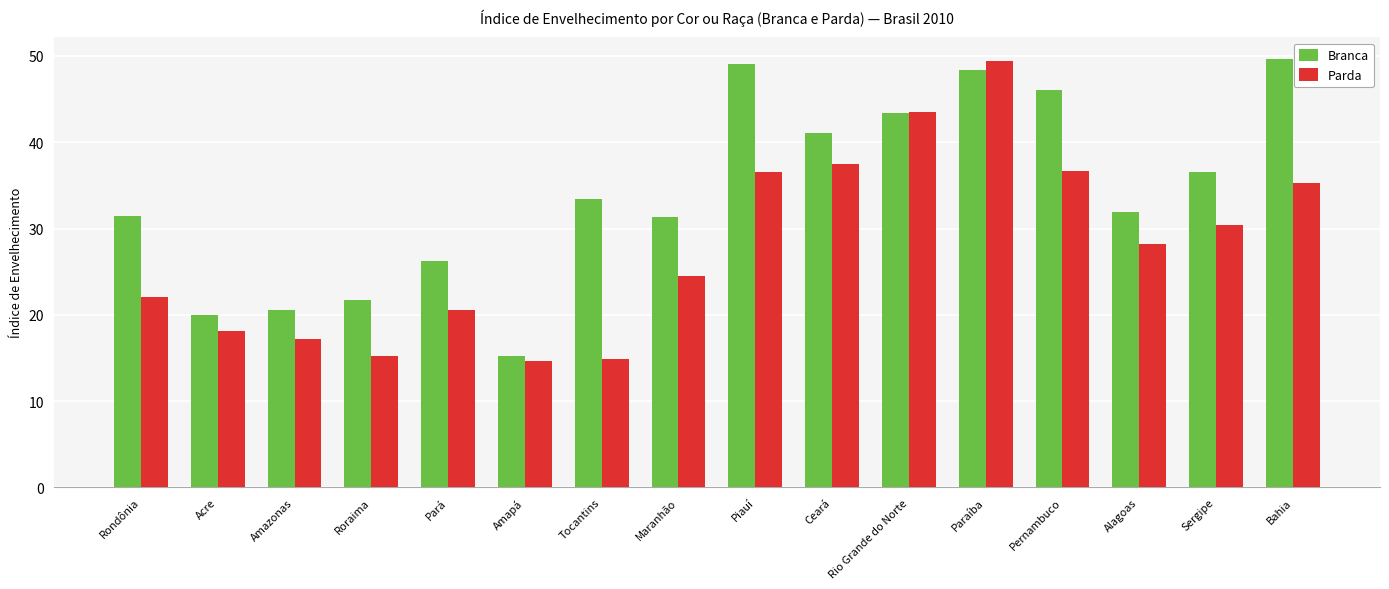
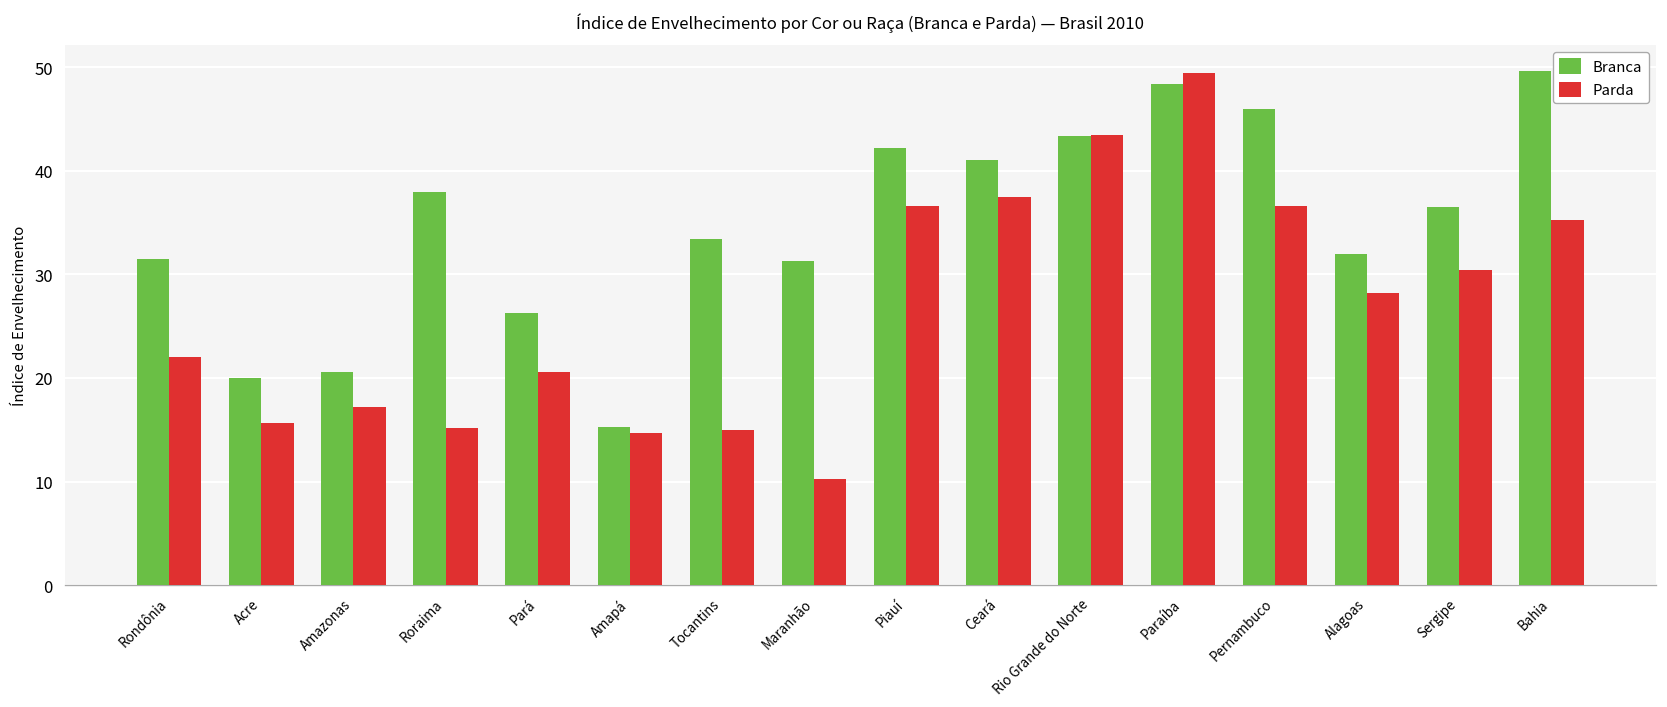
Parda, Acre: 18 -> 16
Branca, Roraima: 22 -> 38
Parda, Maranhão: 25 -> 10
Branca, Piauí: 49 -> 42
